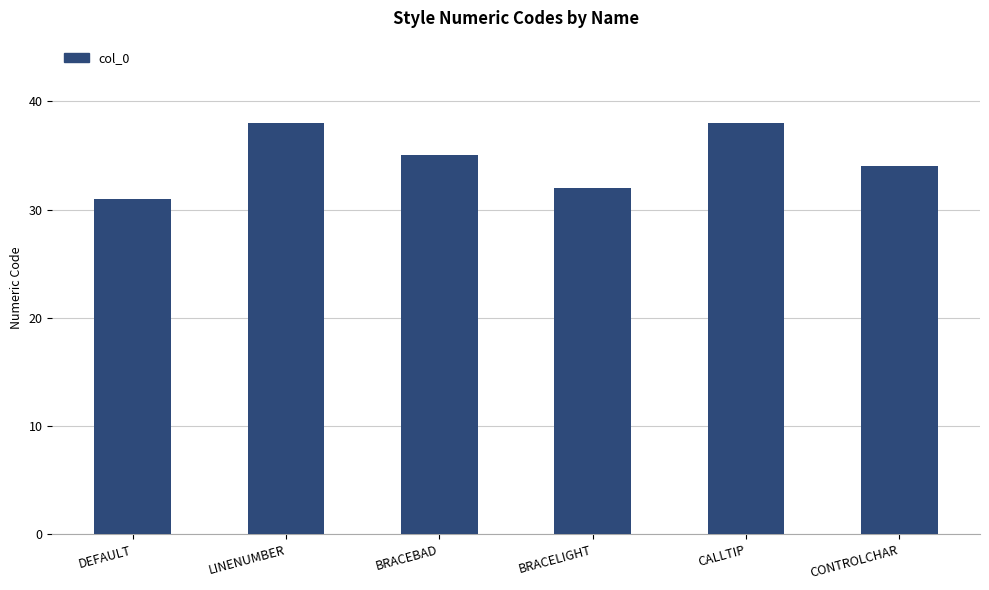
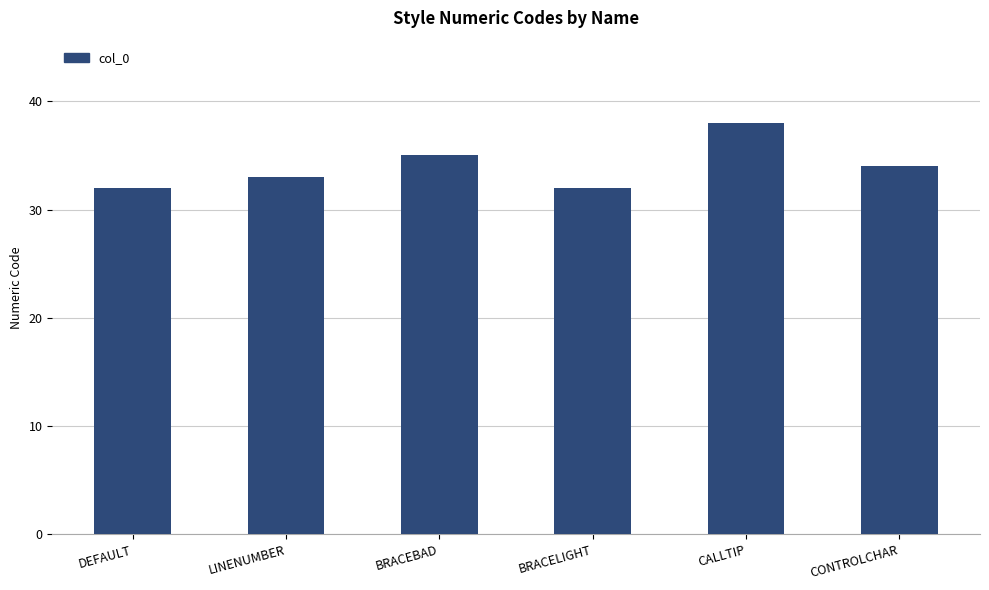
DEFAULT: 31 -> 32
LINENUMBER: 38 -> 33
